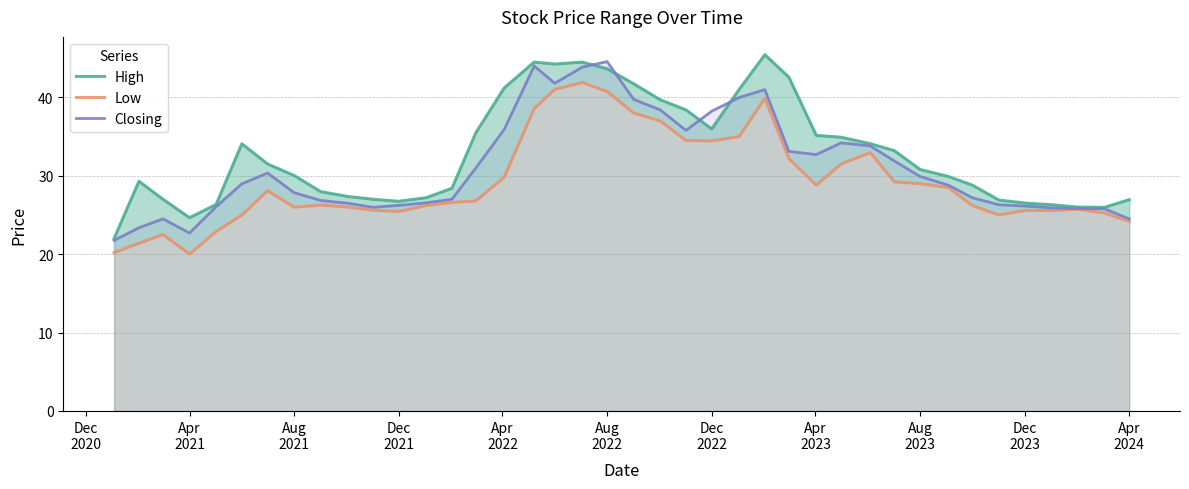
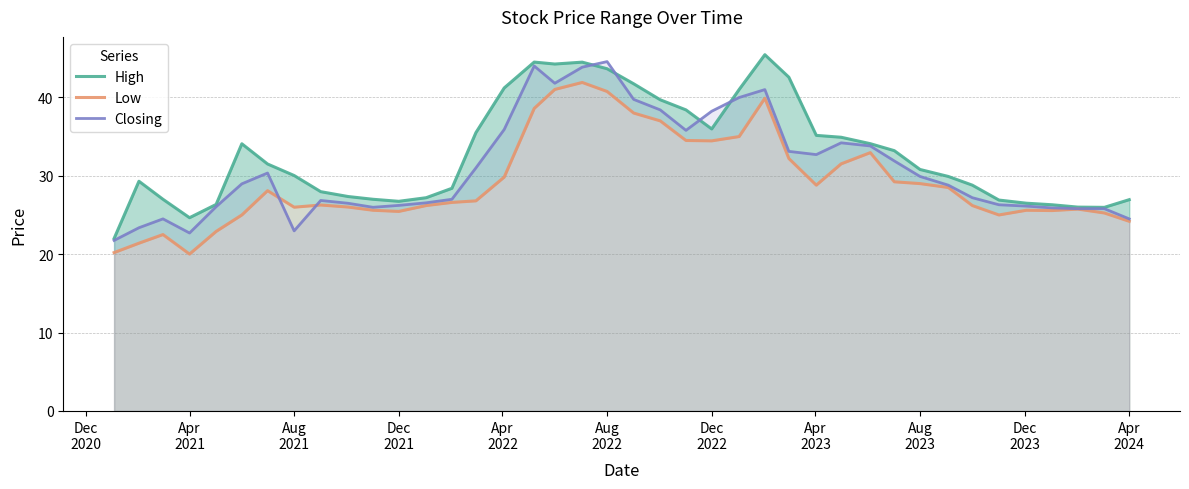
Closing, Aug 2021: 28 -> 23
